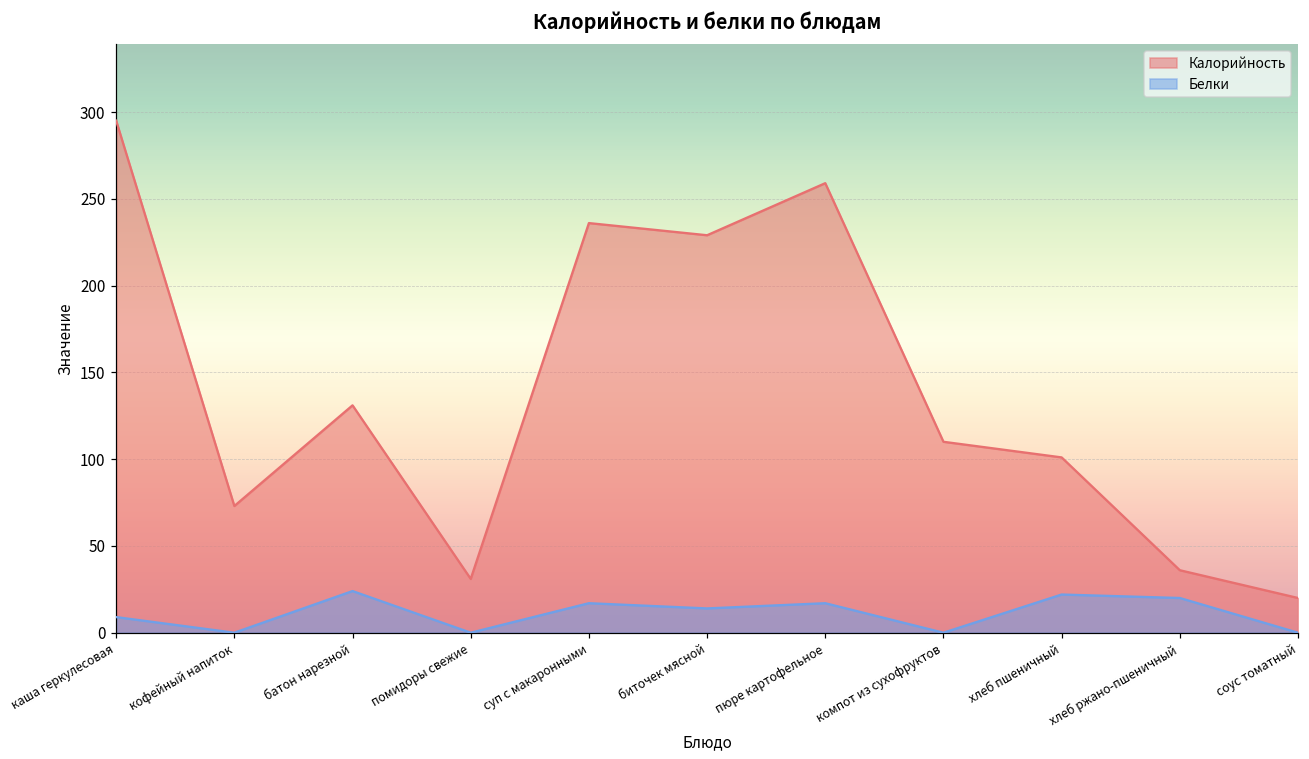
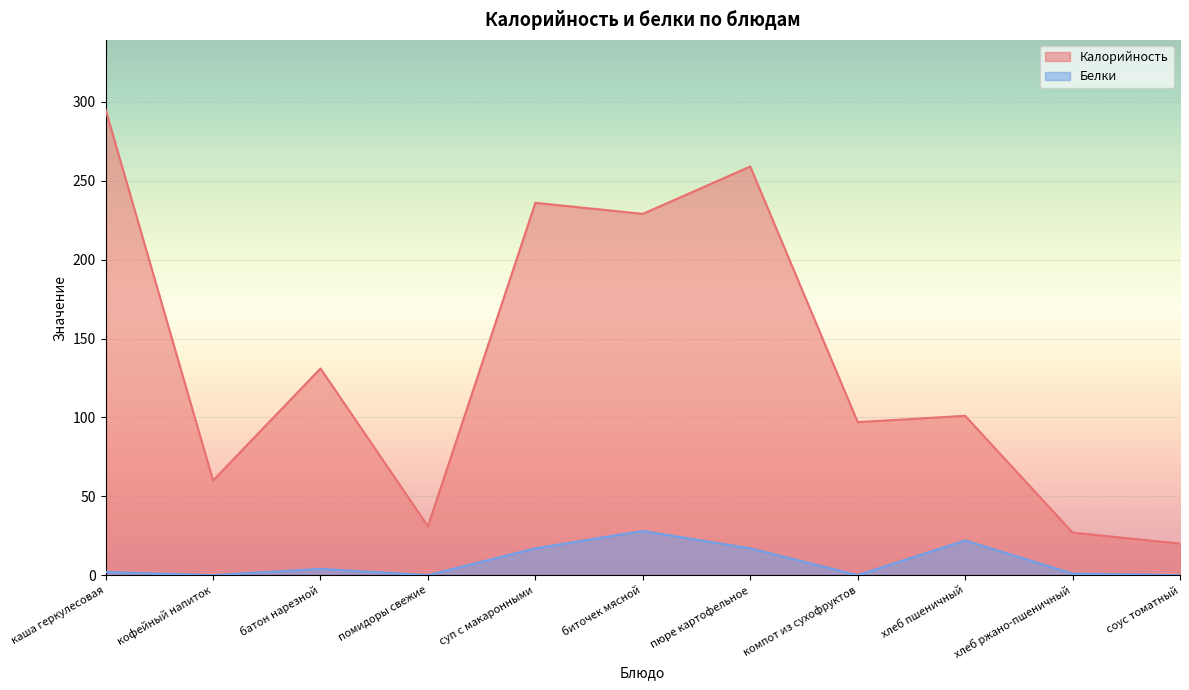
Белки, каша геркулесовая: 9 -> 2
Калорийность, кофейный напиток: 73 -> 60
Белки, батон нарезной: 24 -> 4
Белки, биточек мясной: 14 -> 28
Калорийность, компот из сухофруктов: 110 -> 97
Калорийность, хлеб ржано-пшеничный: 36 -> 27
Белки, хлеб ржано-пшеничный: 20 -> 1
